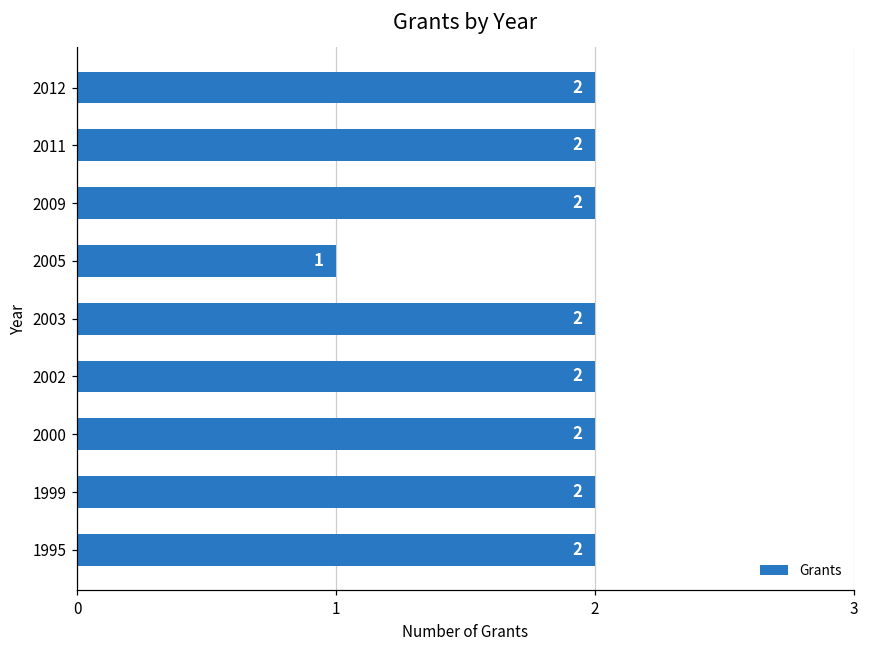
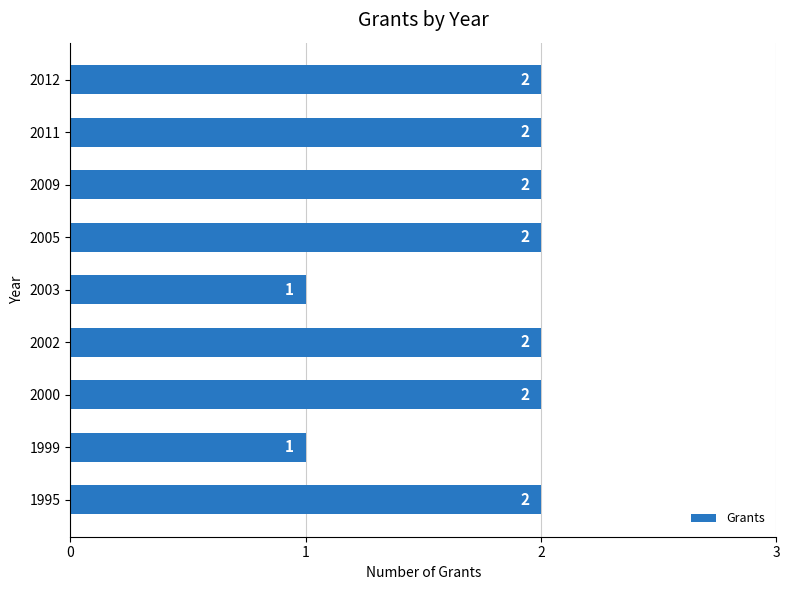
2005: 1 -> 2
2003: 2 -> 1
1999: 2 -> 1
